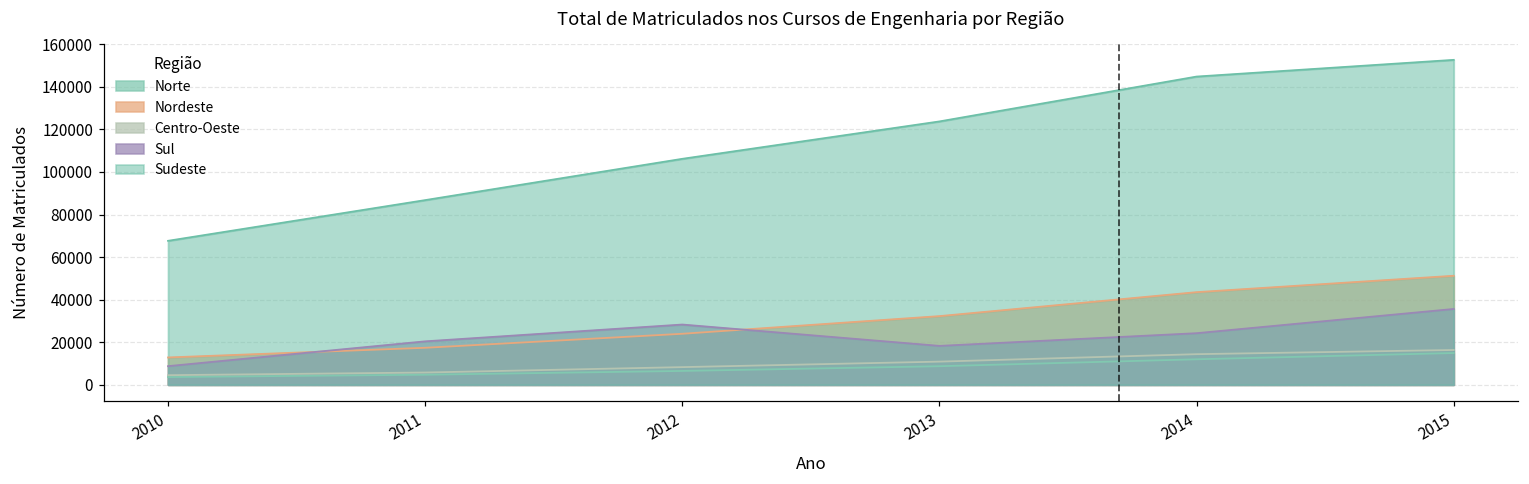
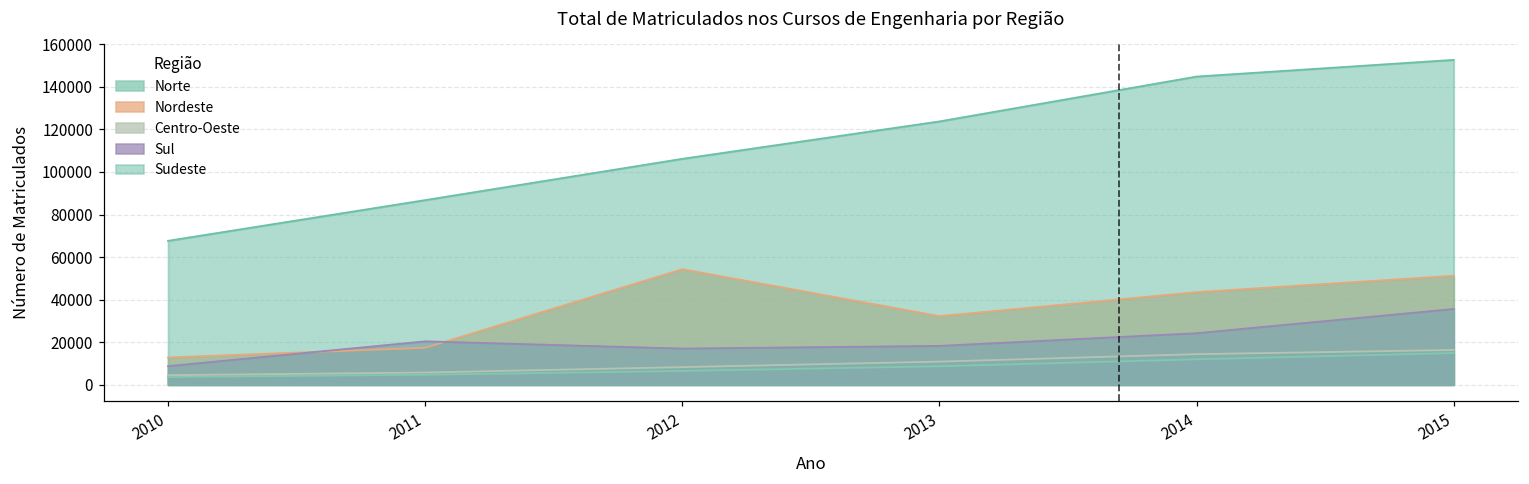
Nordeste, 2012: 24000 -> 54000
Sul, 2012: 28000 -> 17000
